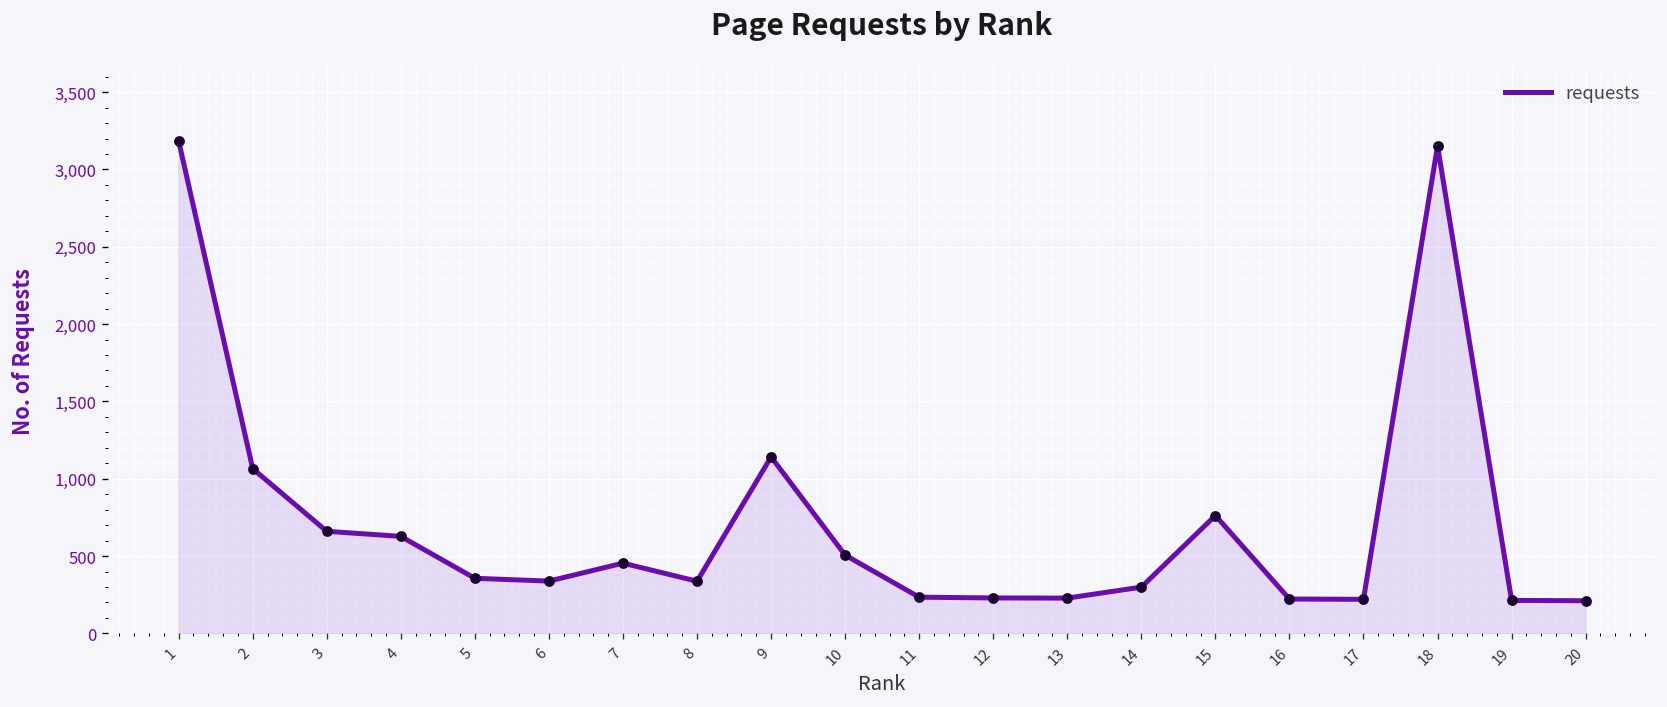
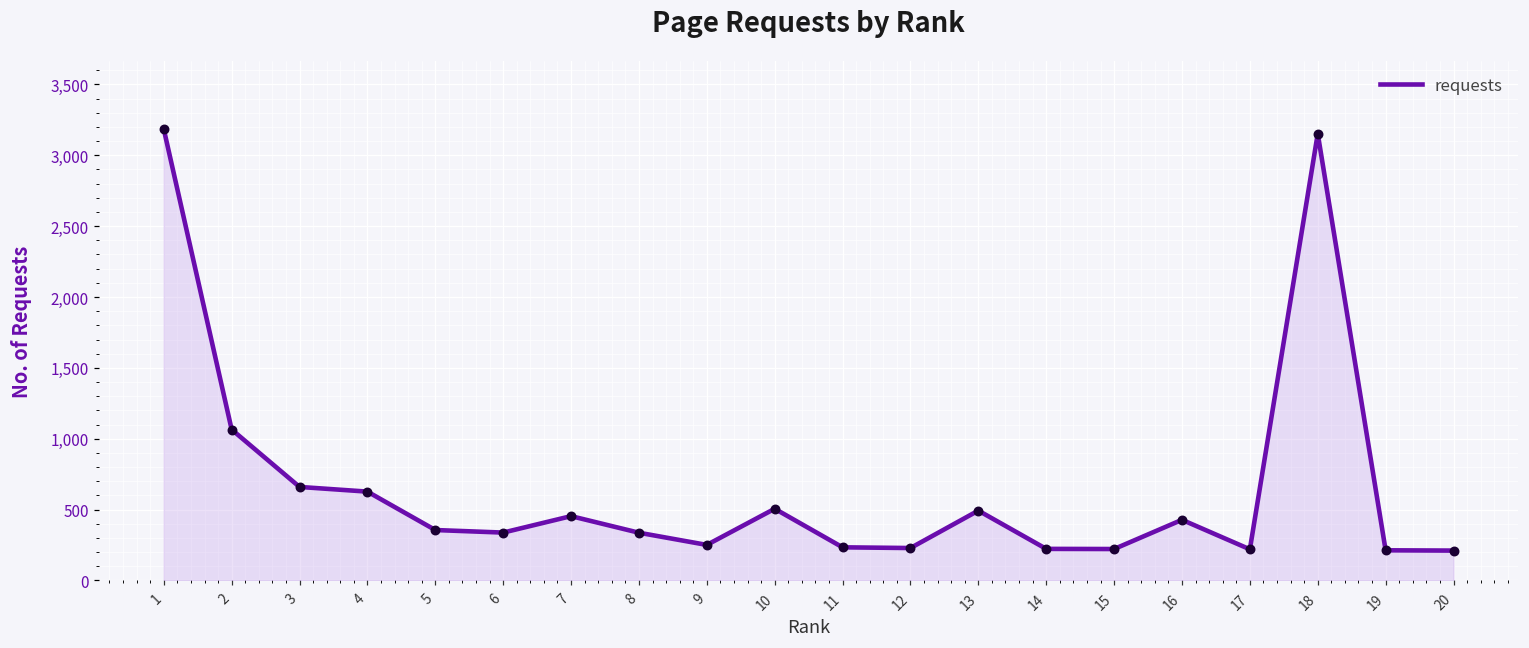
9: 1,140 -> 250
13: 230 -> 490
14: 300 -> 220
15: 760 -> 220
16: 220 -> 430
